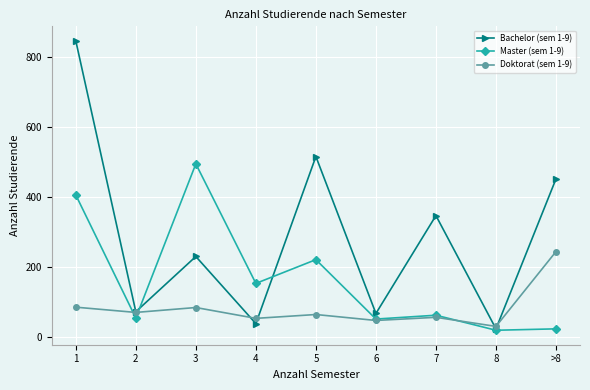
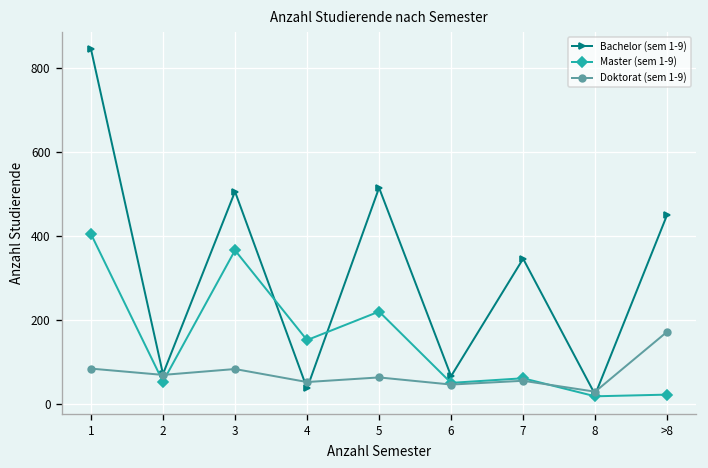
Bachelor (sem 1-9), 3: 230 -> 510
Master (sem 1-9), 3: 490 -> 370
Doktorat (sem 1-9), >8: 240 -> 170
